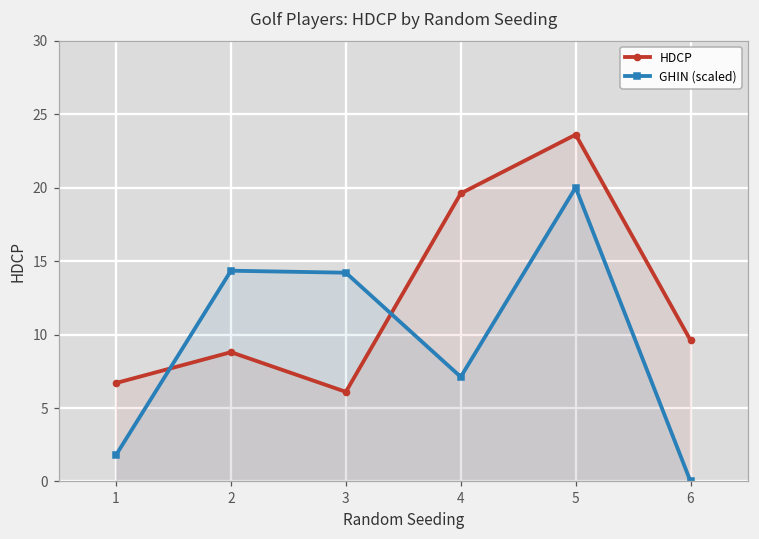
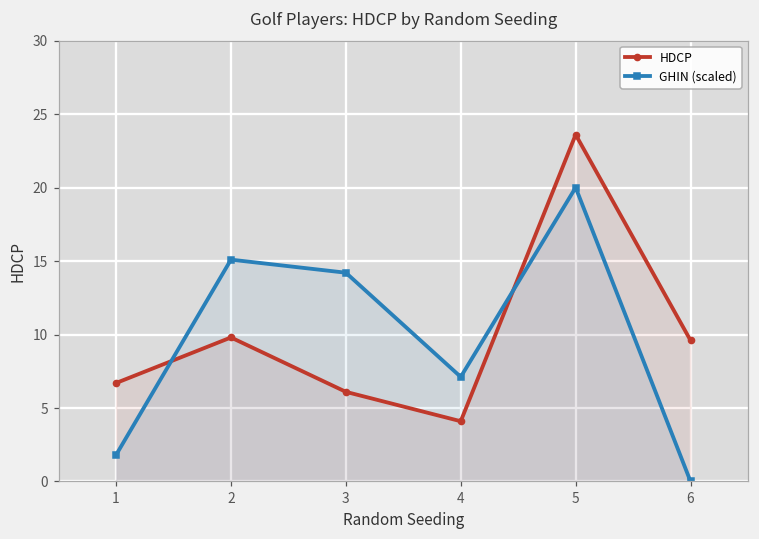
HDCP, 2: 8.8 -> 9.8
GHIN (scaled), 2: 14.3 -> 15.1
HDCP, 4: 19.6 -> 4.1
